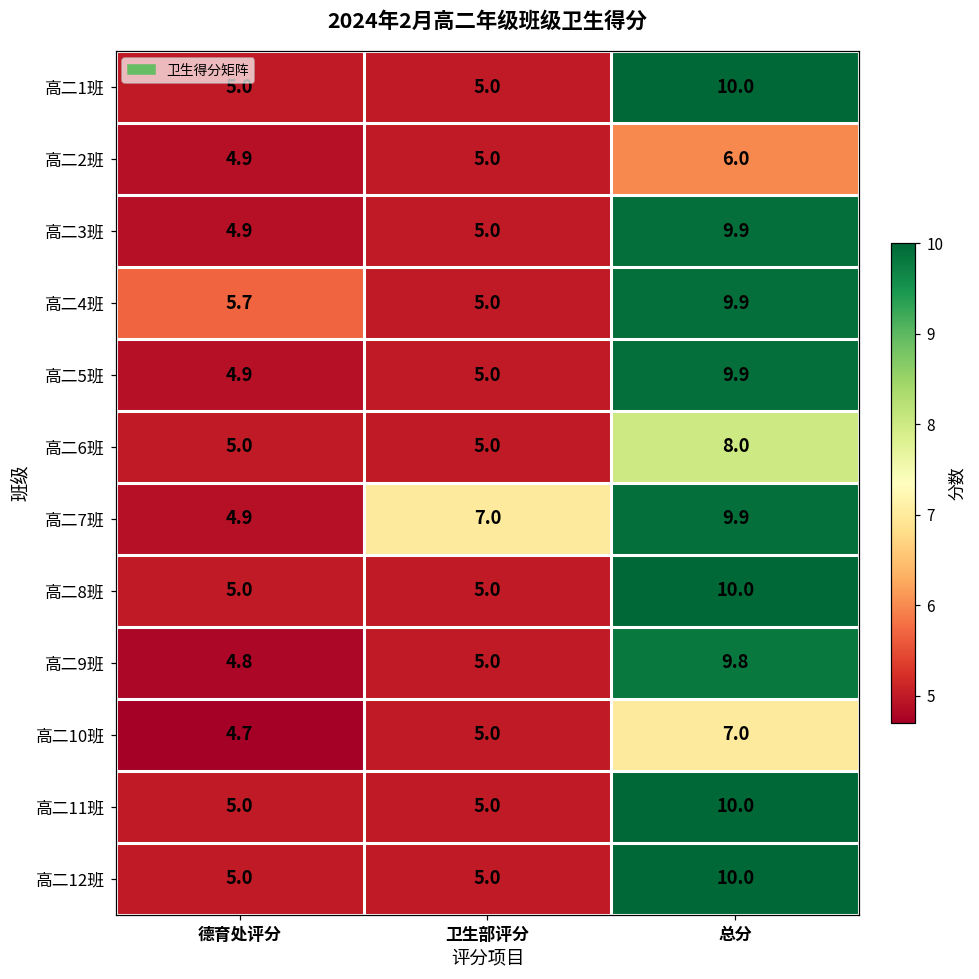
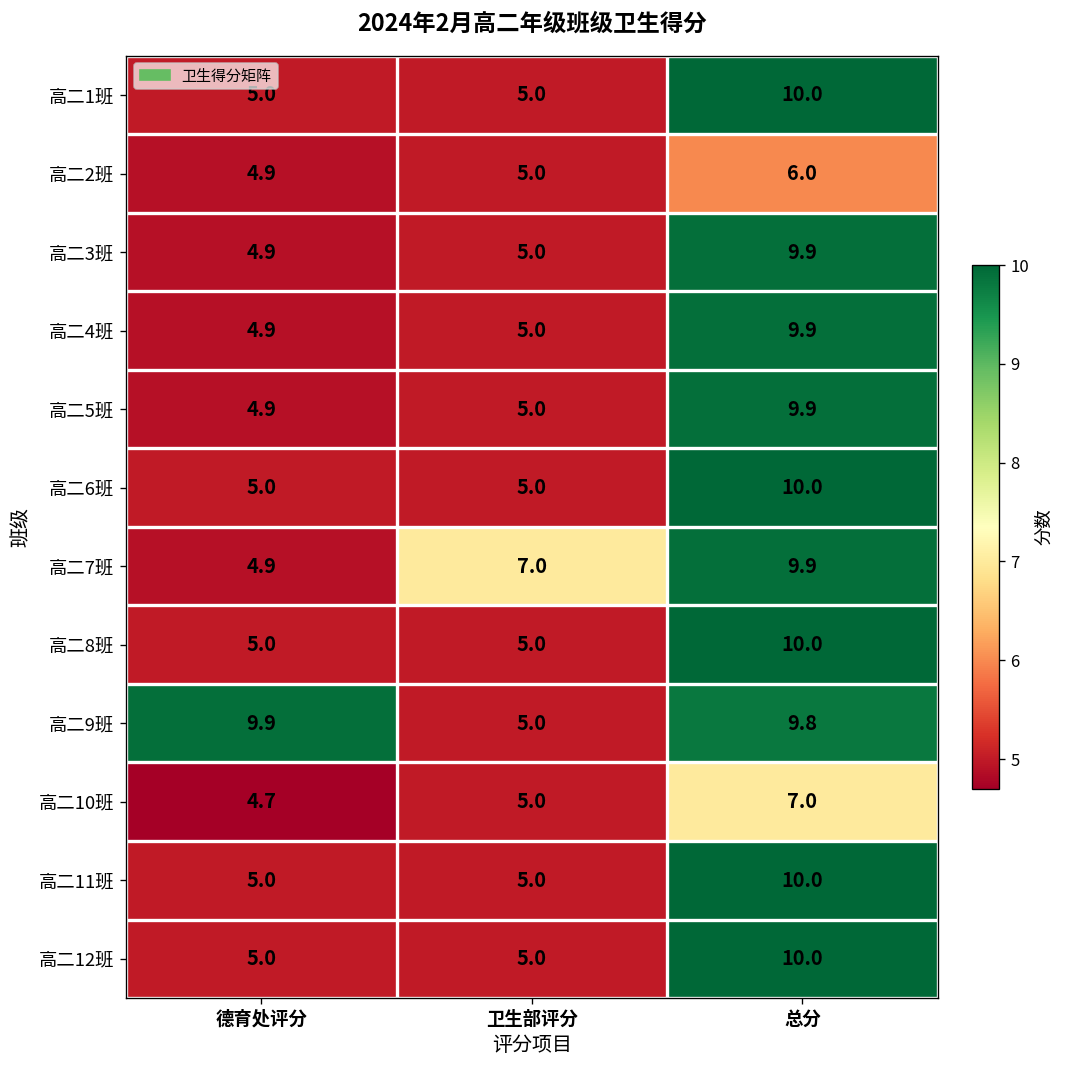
高二4班, 德育处评分: 5.7 -> 4.9
高二6班, 总分: 8.0 -> 10.0
高二9班, 德育处评分: 4.8 -> 9.9
